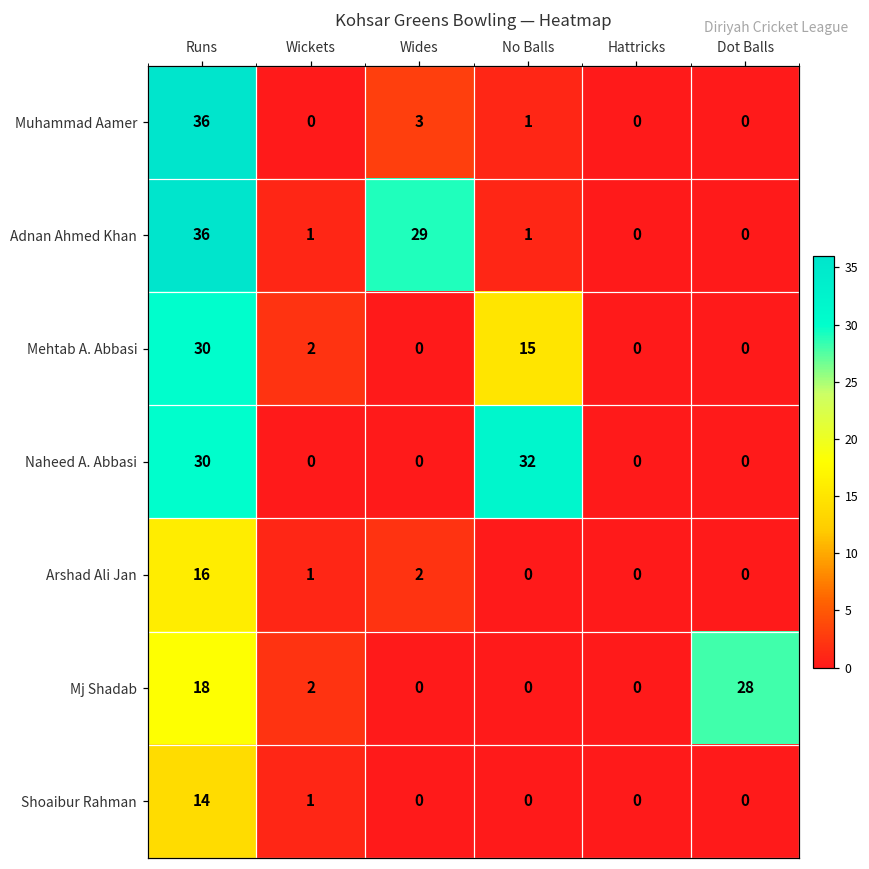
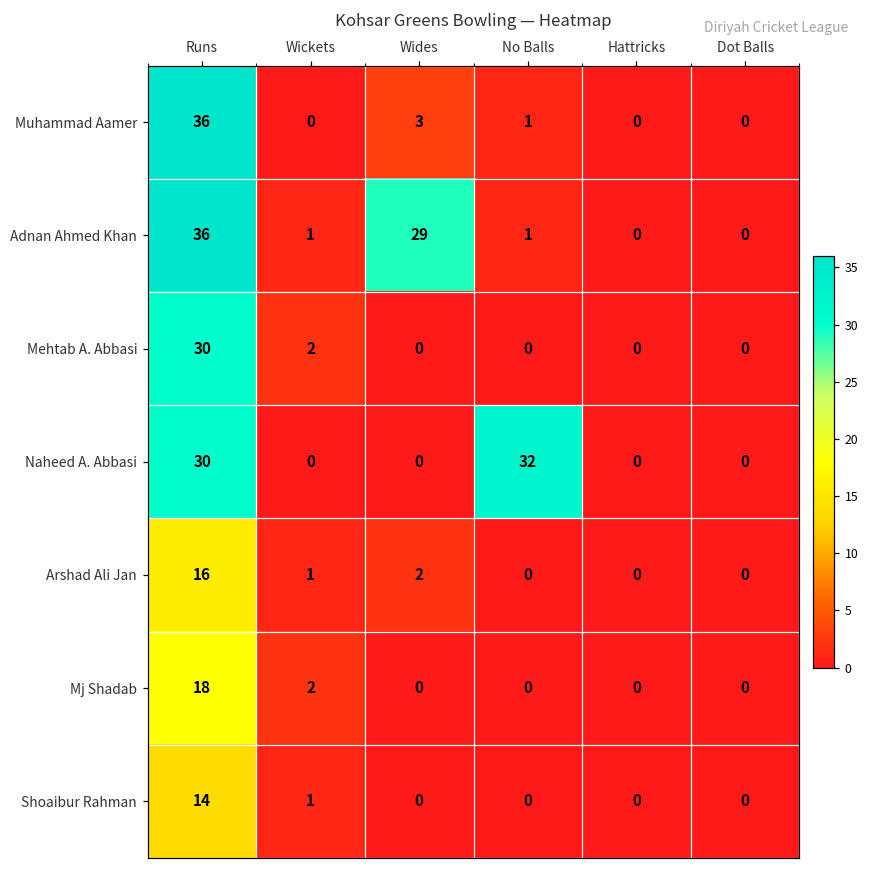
Mehtab A. Abbasi, No Balls: 15 -> 0
Mj Shadab, Dot Balls: 28 -> 0
